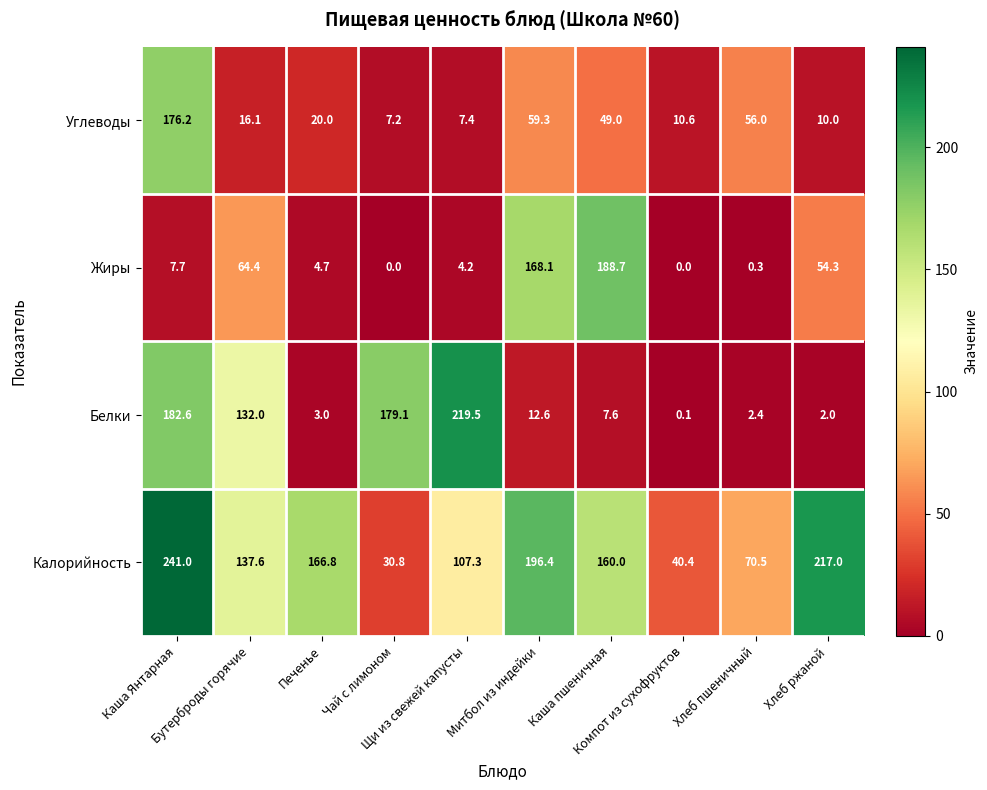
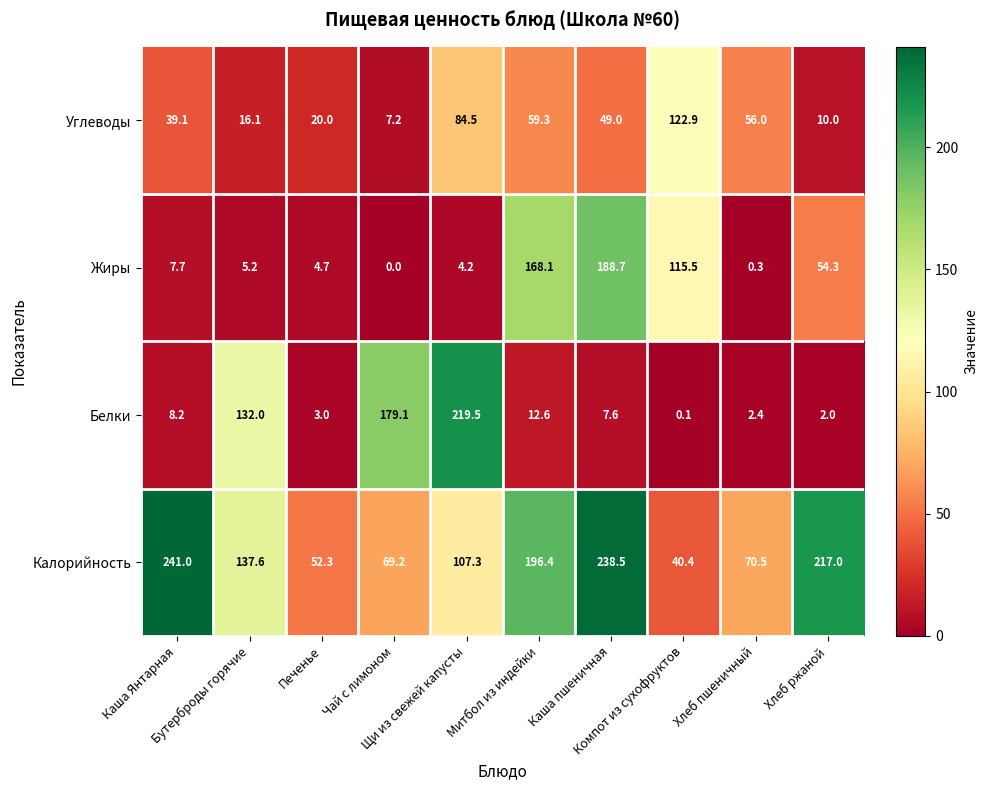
Углеводы, Каша Янтарная: 176.2 -> 39.1
Углеводы, Щи из свежей капусты: 7.4 -> 84.5
Углеводы, Компот из сухофруктов: 10.6 -> 122.9
Жиры, Бутерброды горячие: 64.4 -> 5.2
Жиры, Компот из сухофруктов: 0.0 -> 115.5
Белки, Каша Янтарная: 182.6 -> 8.2
Калорийность, Печенье: 166.8 -> 52.3
Калорийность, Чай с лимоном: 30.8 -> 69.2
Калорийность, Каша пшеничная: 160.0 -> 238.5
